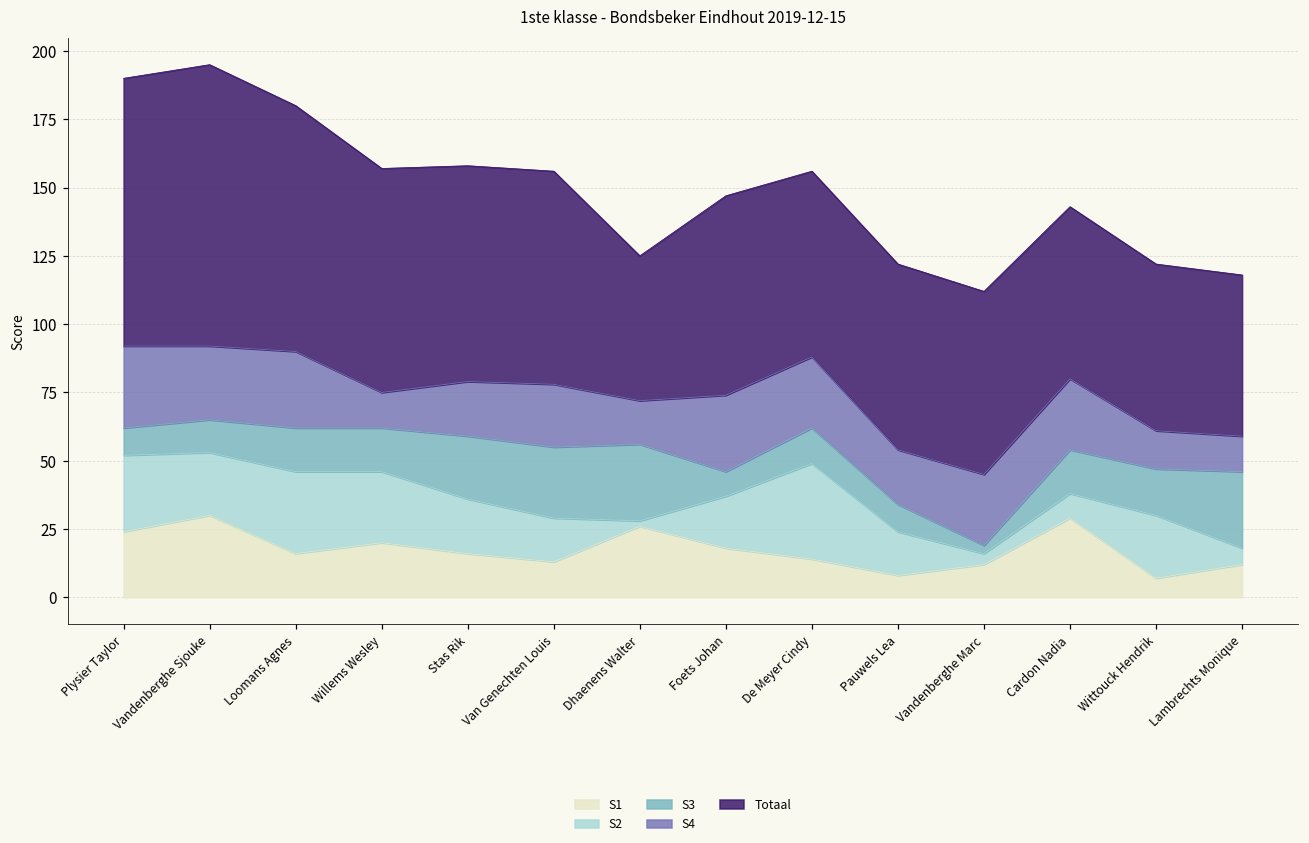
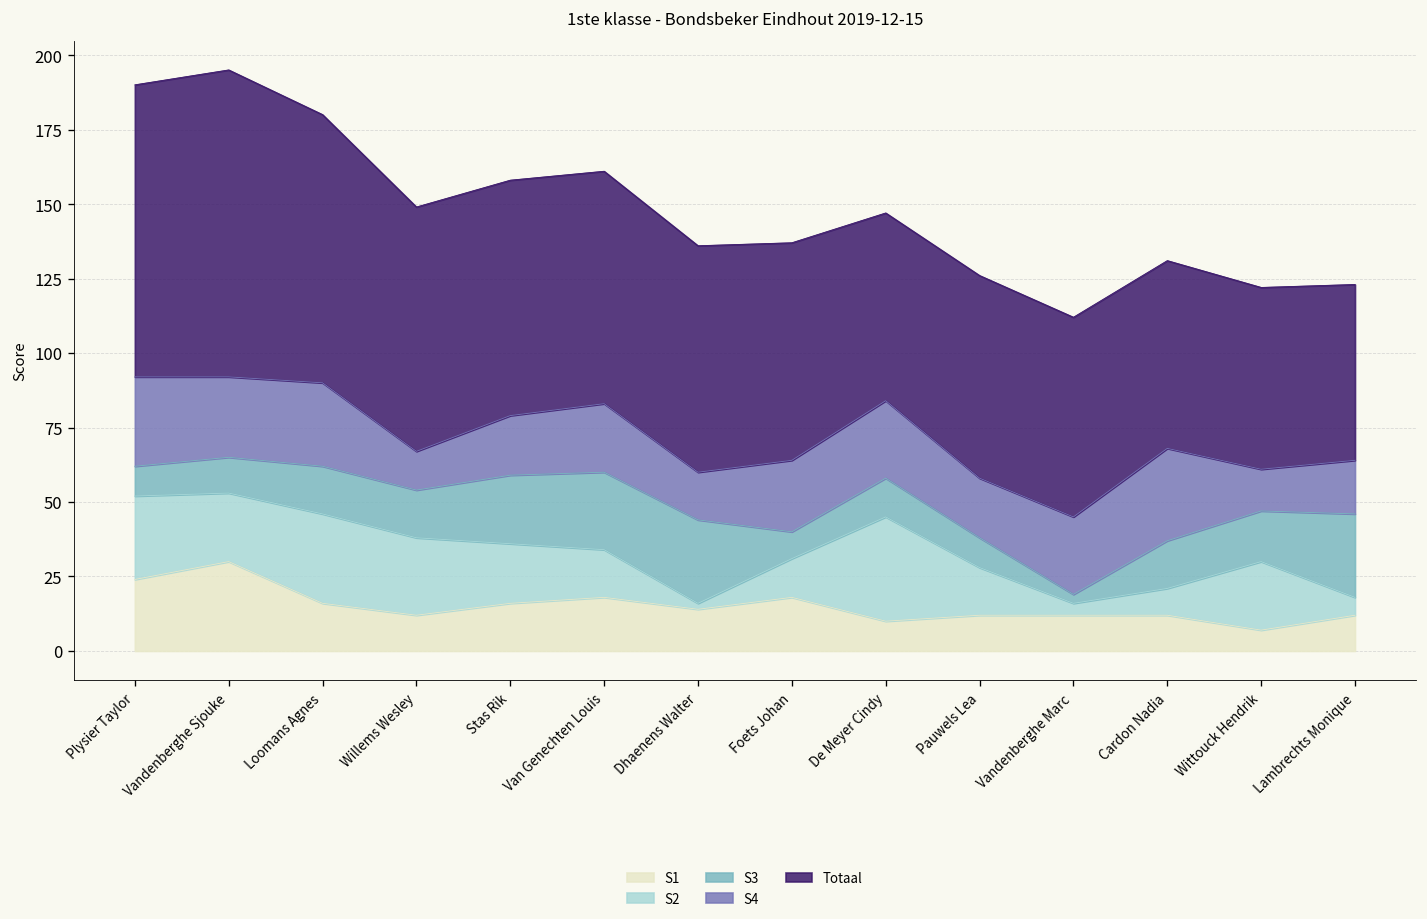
S1, Willems Wesley: 20 -> 12
S1, Van Genechten Louis: 13 -> 18
S1, Dhaenens Walter: 26 -> 14
Totaal, Dhaenens Walter: 53 -> 76
S2, Foets Johan: 19 -> 13
S4, Foets Johan: 28 -> 24
S1, De Meyer Cindy: 14 -> 10
Totaal, De Meyer Cindy: 68 -> 63
S1, Pauwels Lea: 8 -> 12
S1, Cardon Nadia: 29 -> 12
S4, Cardon Nadia: 26 -> 31
S4, Lambrechts Monique: 13 -> 18
